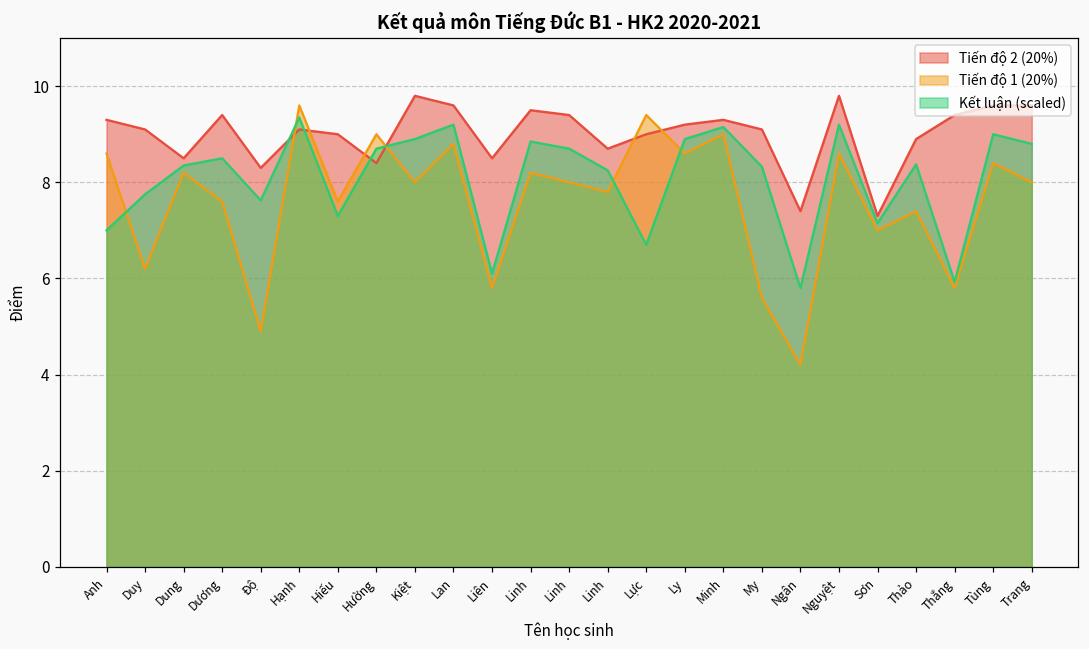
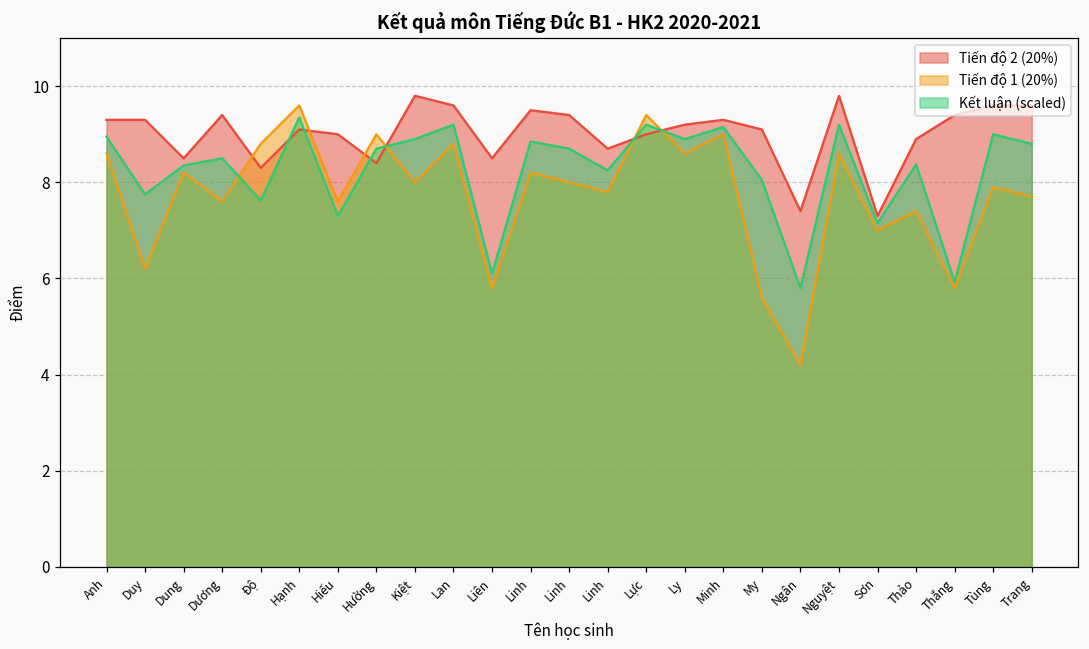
Kết luận (scaled), Anh: 7.0 -> 9.0
Tiến độ 2 (20%), Duy: 9.1 -> 9.3
Tiến độ 1 (20%), Độ: 4.9 -> 8.8
Kết luận (scaled), Lực: 6.7 -> 9.2
Kết luận (scaled), My: 8.3 -> 8.1
Tiến độ 1 (20%), Tùng: 8.4 -> 7.9
Tiến độ 1 (20%), Trang: 8.0 -> 7.7
